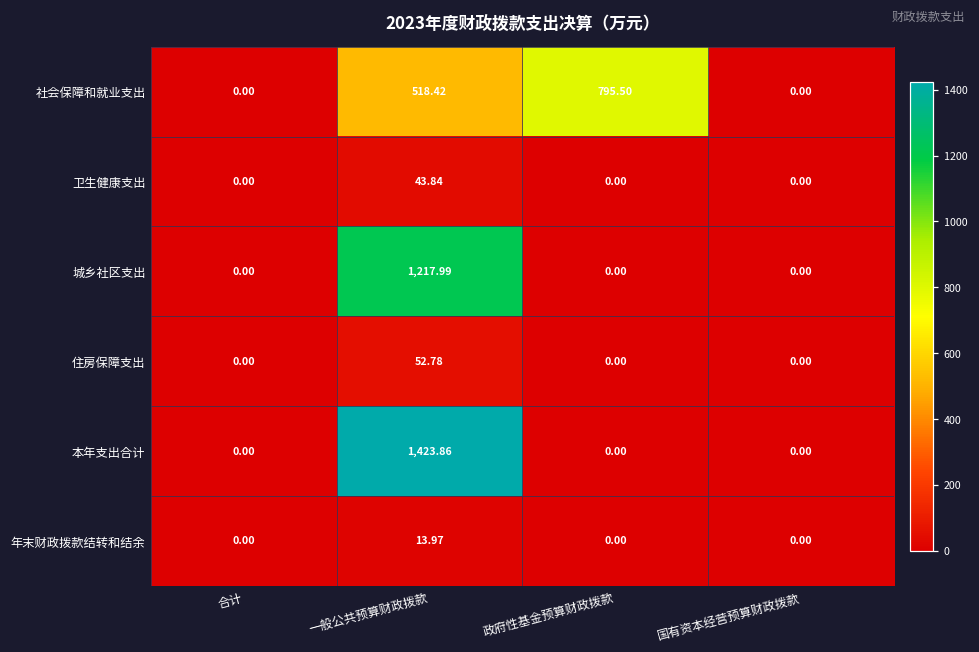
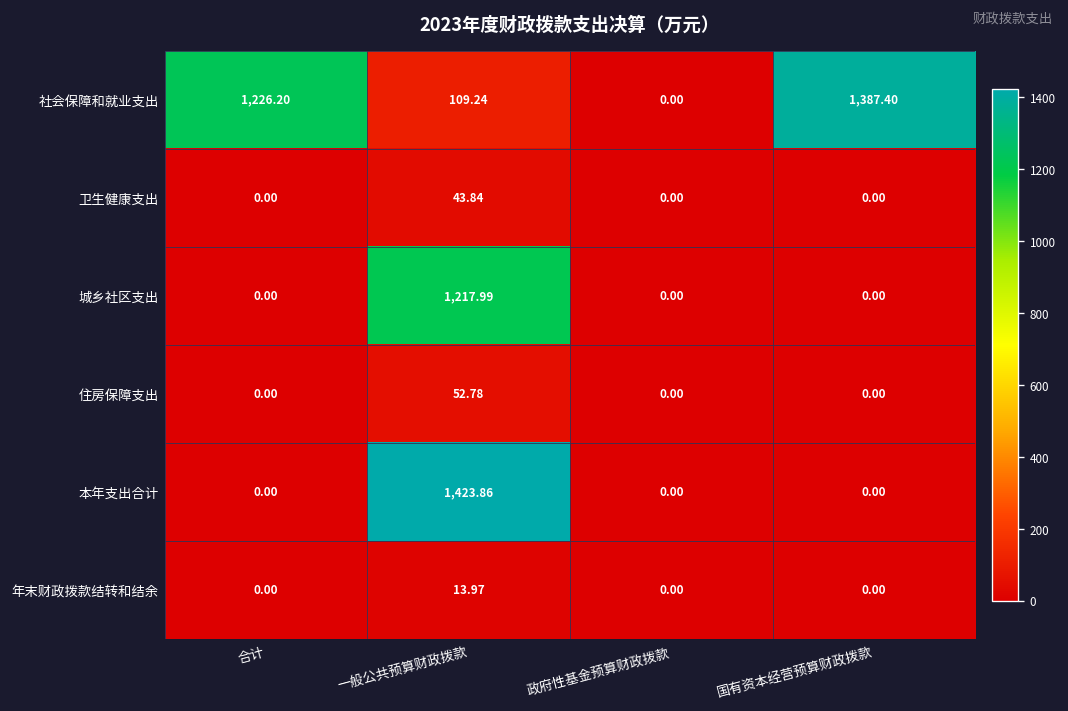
社会保障和就业支出, 合计: 0.00 -> 1,226.20
社会保障和就业支出, 一般公共预算财政拨款: 518.42 -> 109.24
社会保障和就业支出, 政府性基金预算财政拨款: 795.50 -> 0.00
社会保障和就业支出, 国有资本经营预算财政拨款: 0.00 -> 1,387.40
